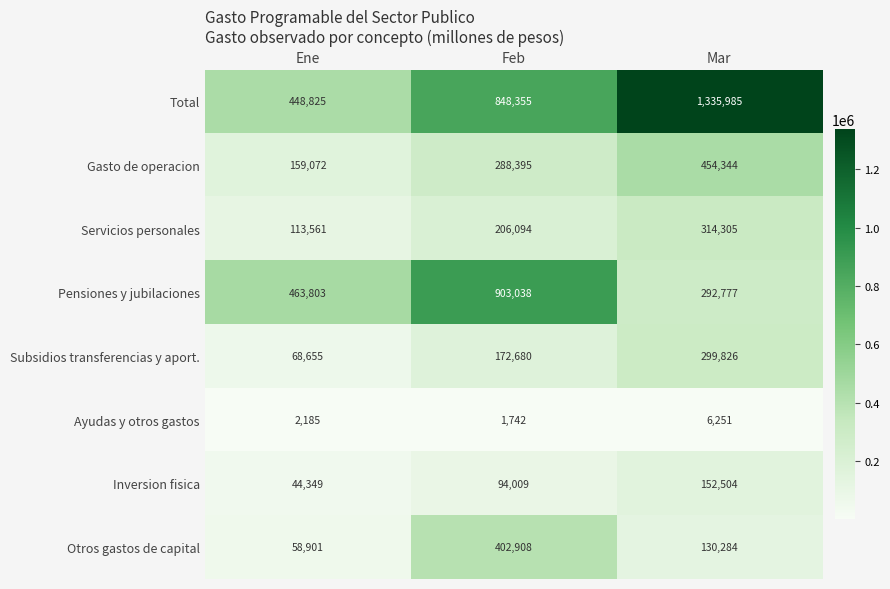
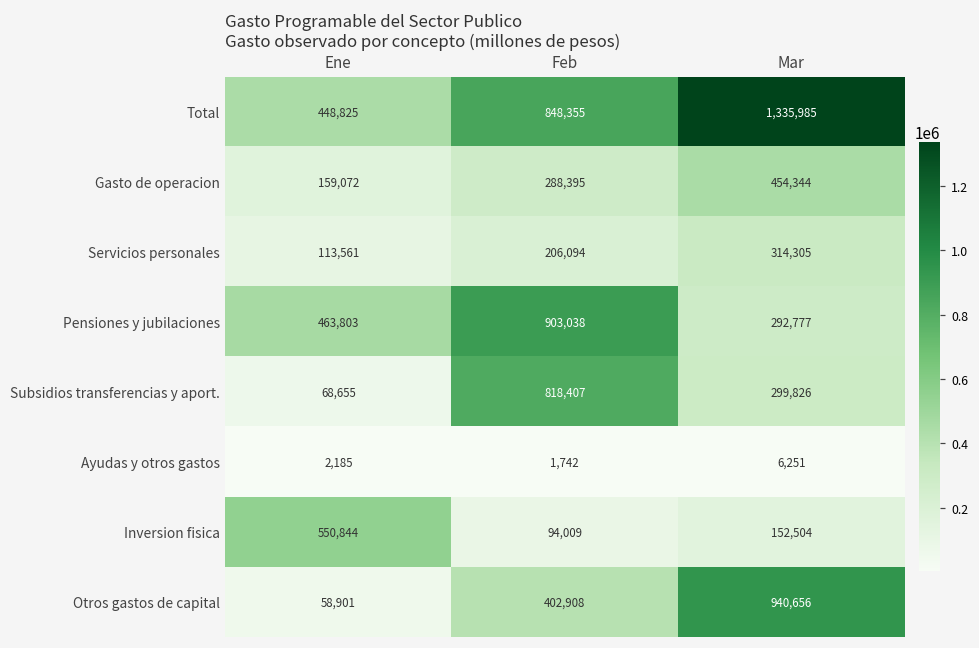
Subsidios transferencias y aport., Feb: 172,680 -> 818,407
Inversion fisica, Ene: 44,349 -> 550,844
Otros gastos de capital, Mar: 130,284 -> 940,656
